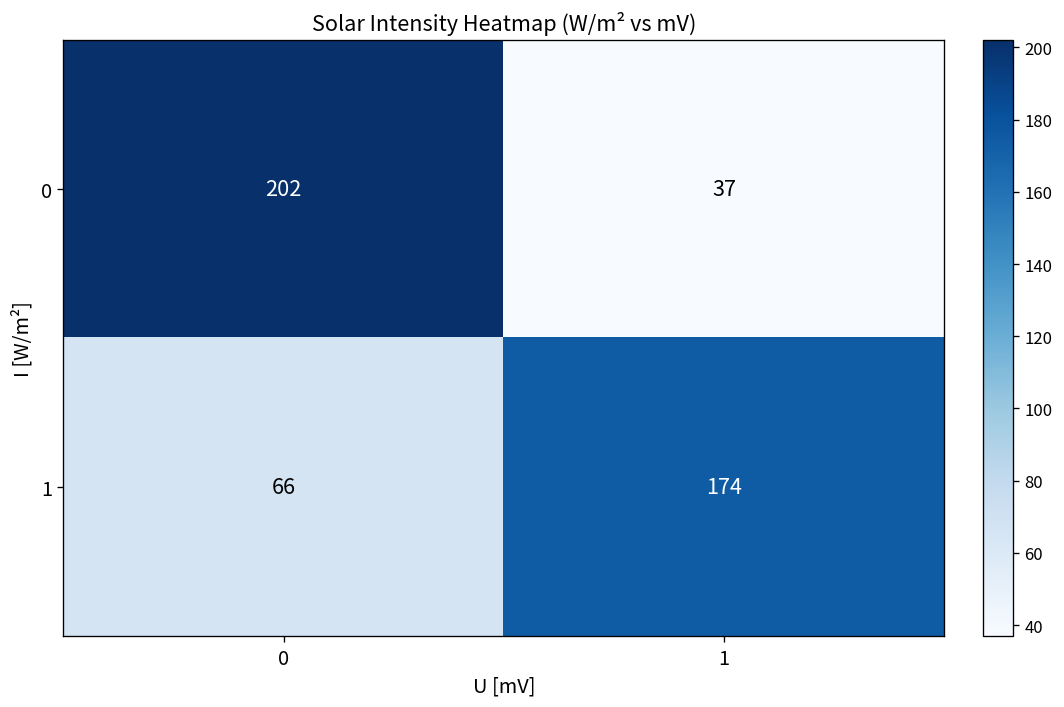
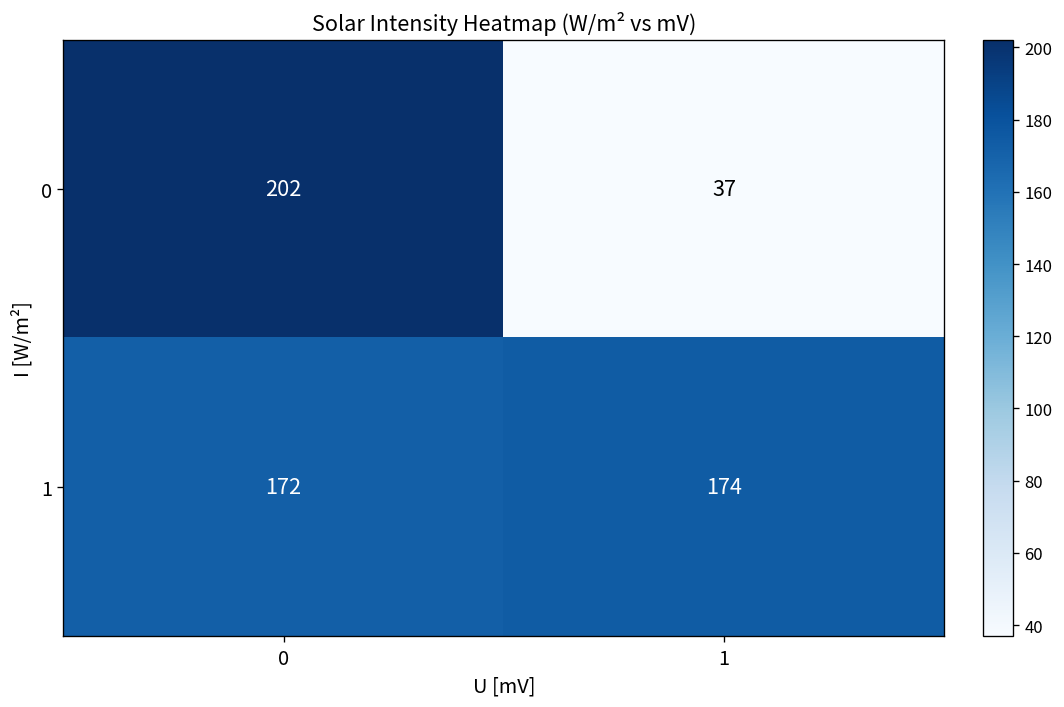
1, 0: 66 -> 172
